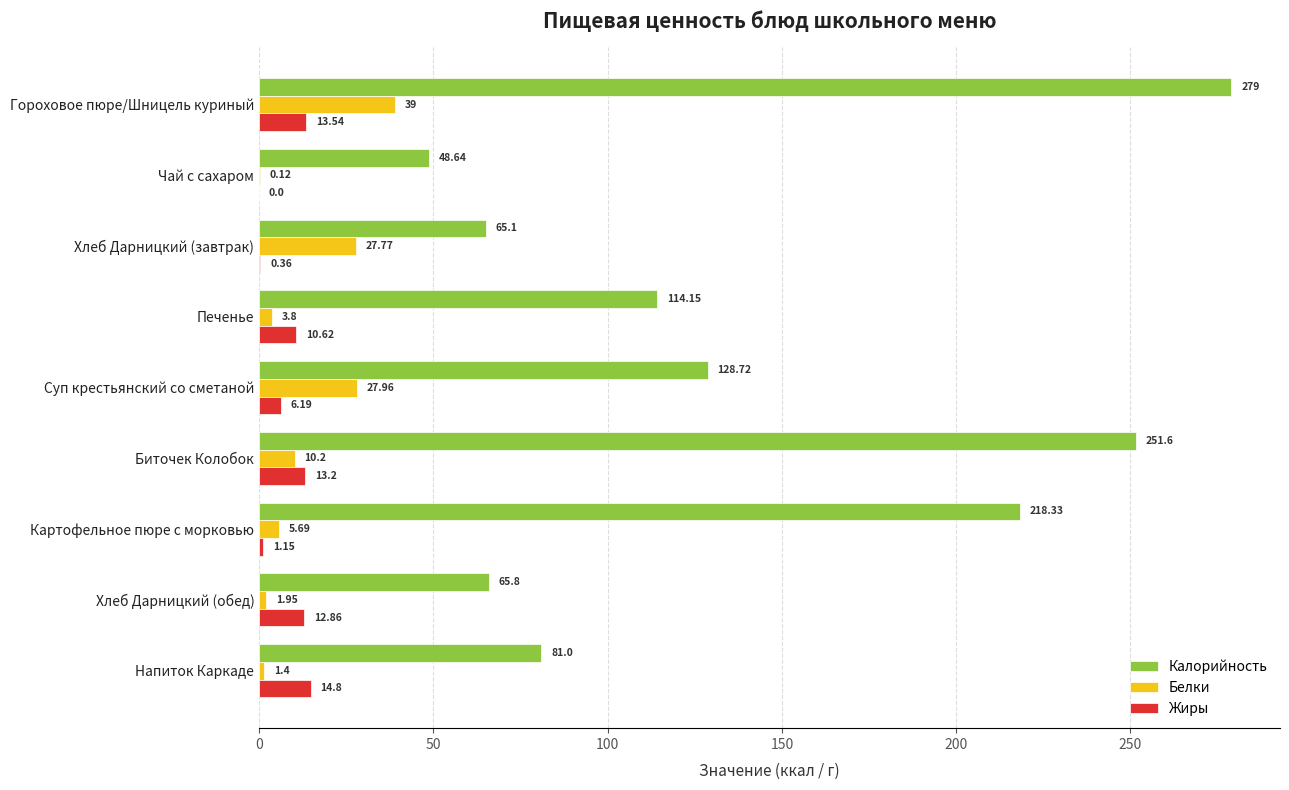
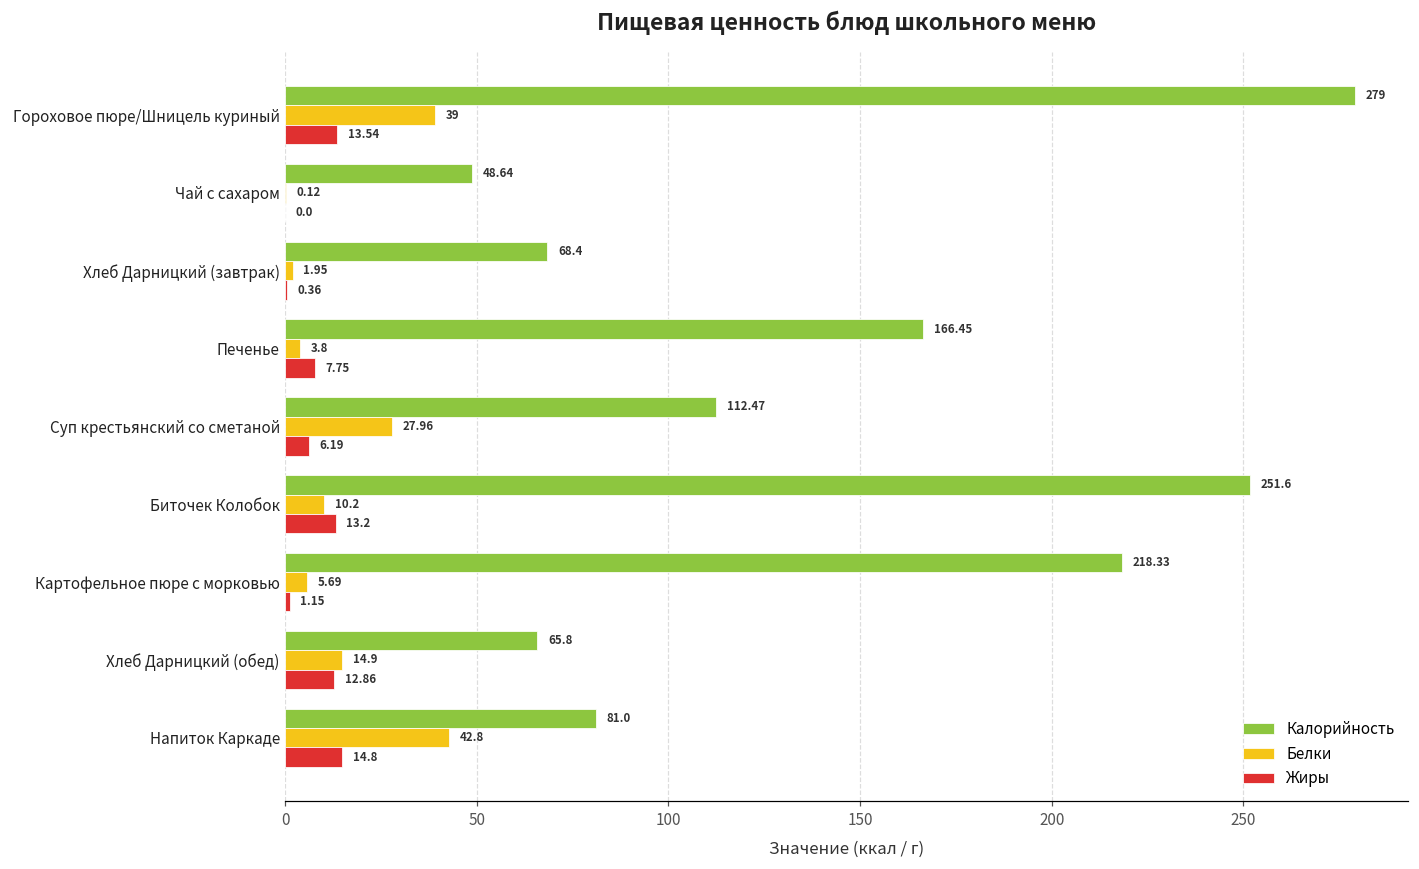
Калорийность, Хлеб Дарницкий (завтрак): 65.1 -> 68.4
Белки, Хлеб Дарницкий (завтрак): 27.77 -> 1.95
Калорийность, Печенье: 114.15 -> 166.45
Жиры, Печенье: 10.62 -> 7.75
Калорийность, Суп крестьянский со сметаной: 128.72 -> 112.47
Белки, Хлеб Дарницкий (обед): 1.95 -> 14.9
Белки, Напиток Каркаде: 1.4 -> 42.8
